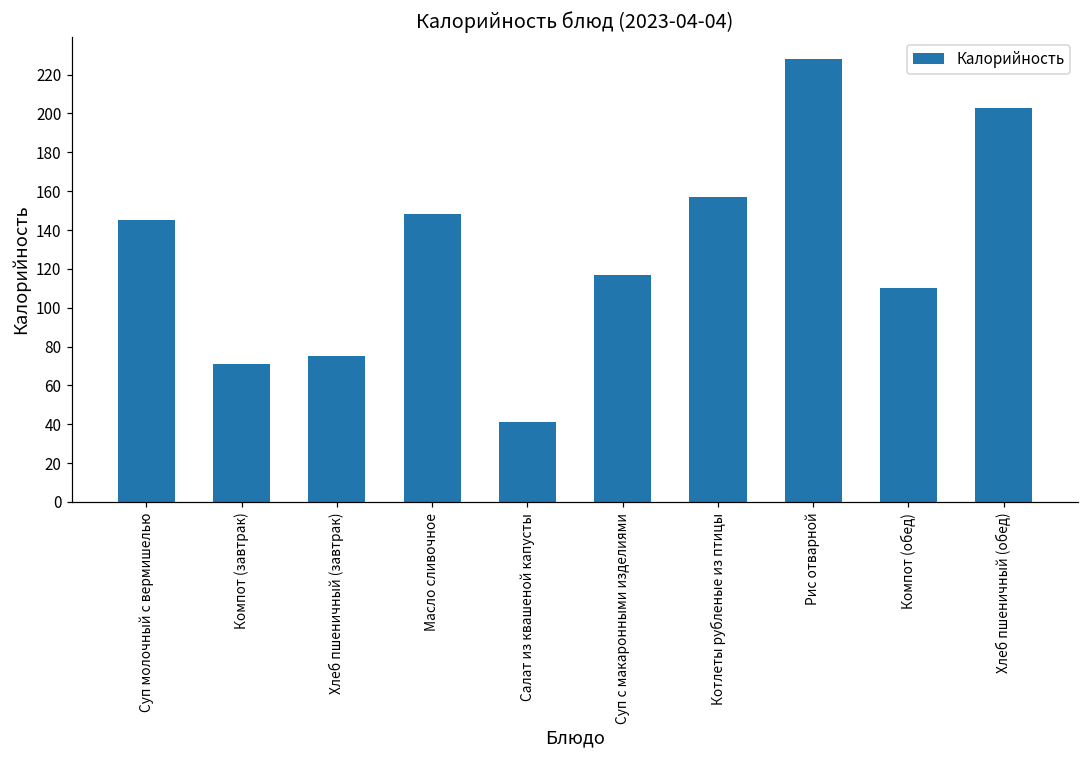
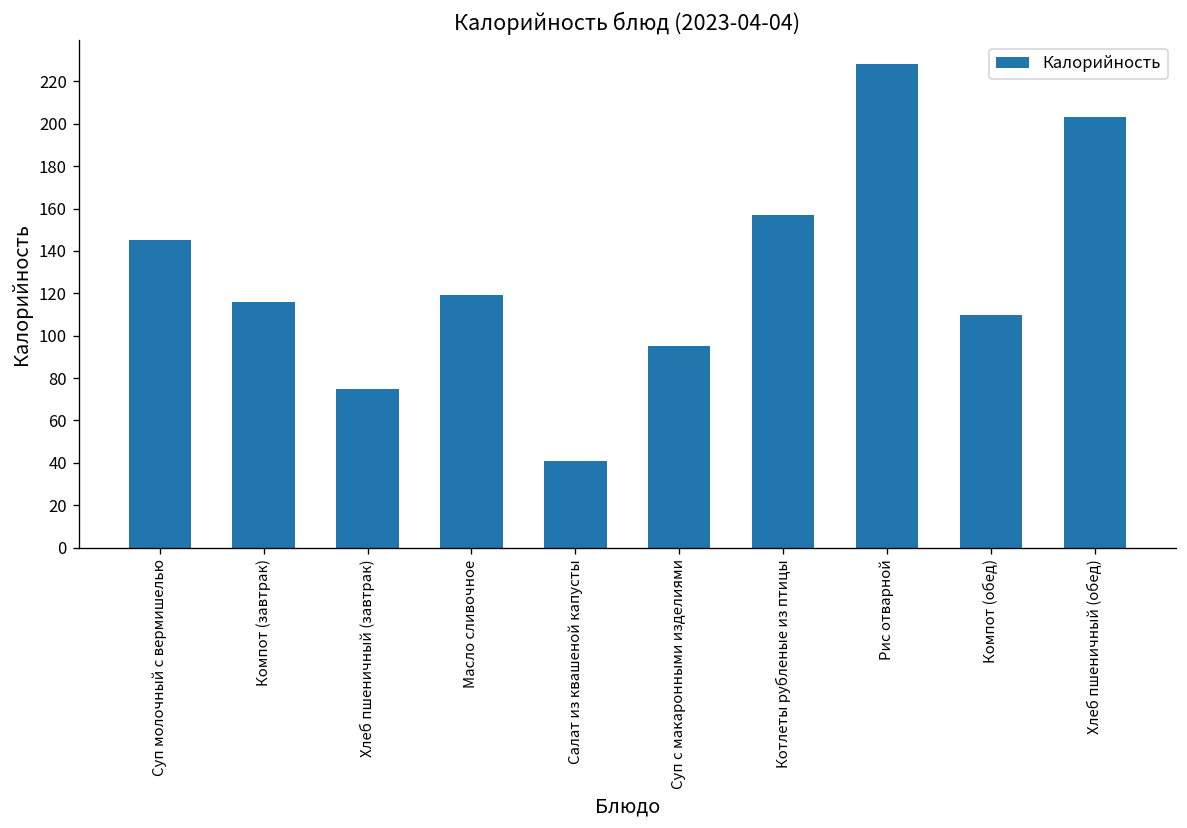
Компот (завтрак): 71 -> 116
Масло сливочное: 148 -> 119
Суп с макаронными изделиями: 117 -> 95
